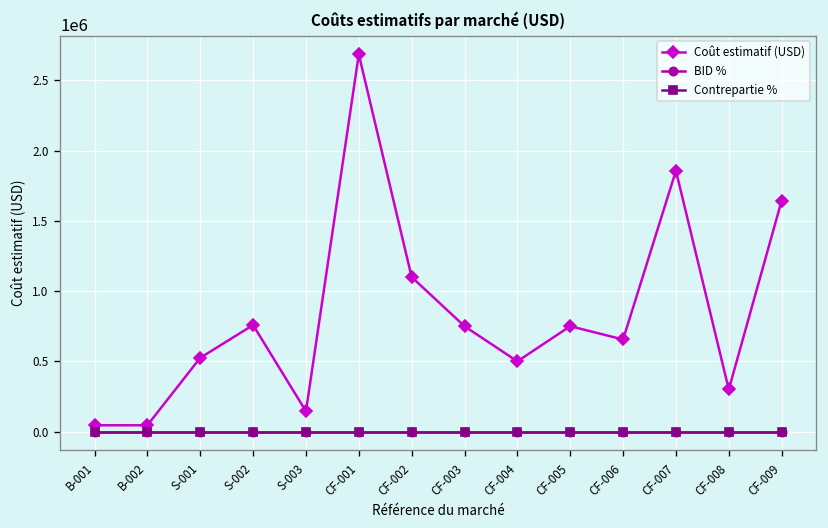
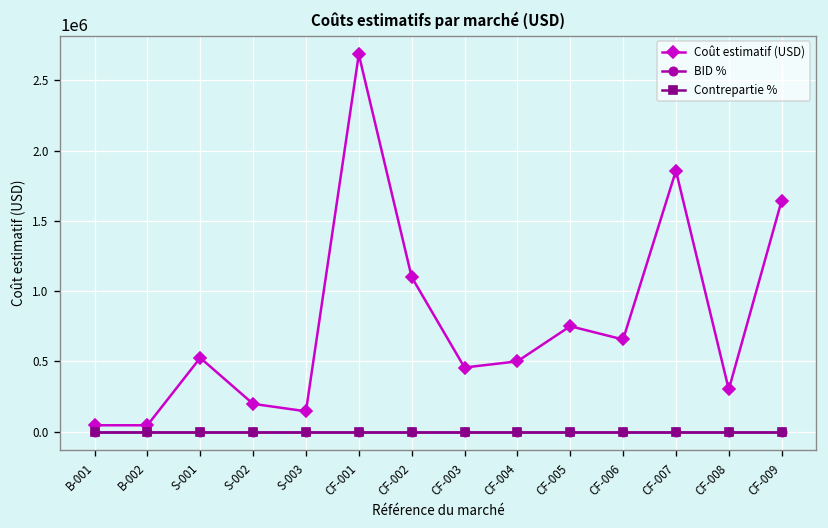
Coût estimatif (USD), S-002: 760000 -> 200000
Coût estimatif (USD), CF-003: 750000 -> 460000
